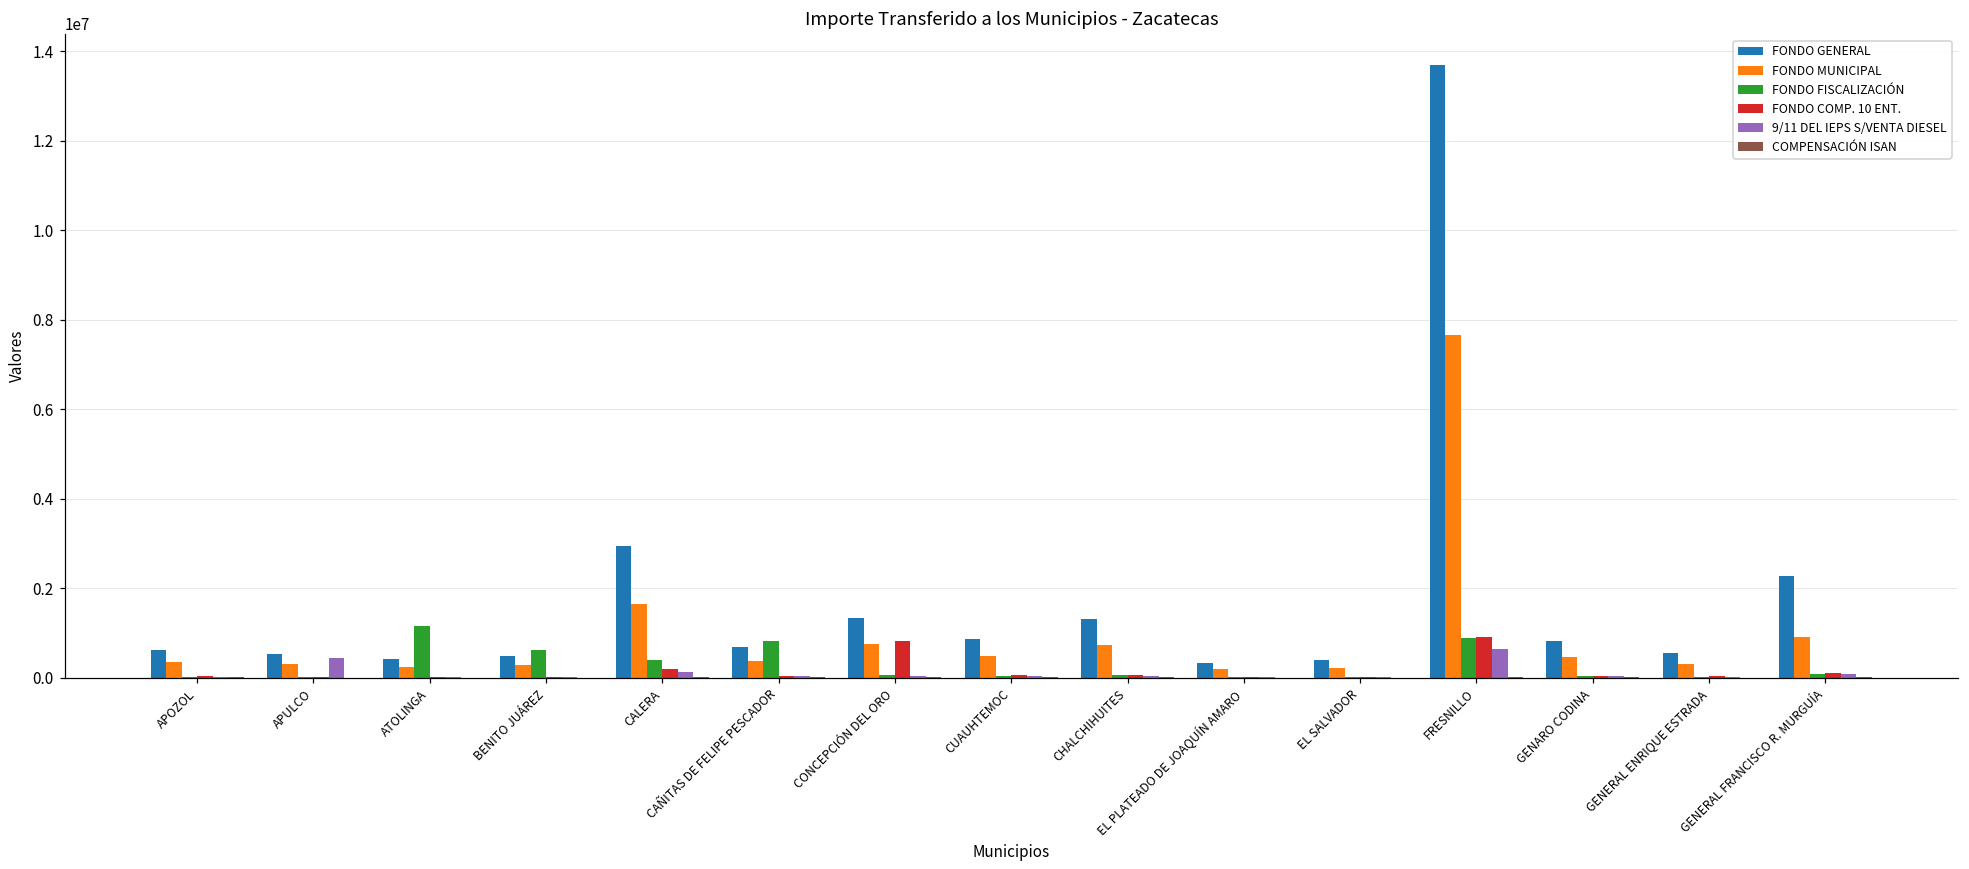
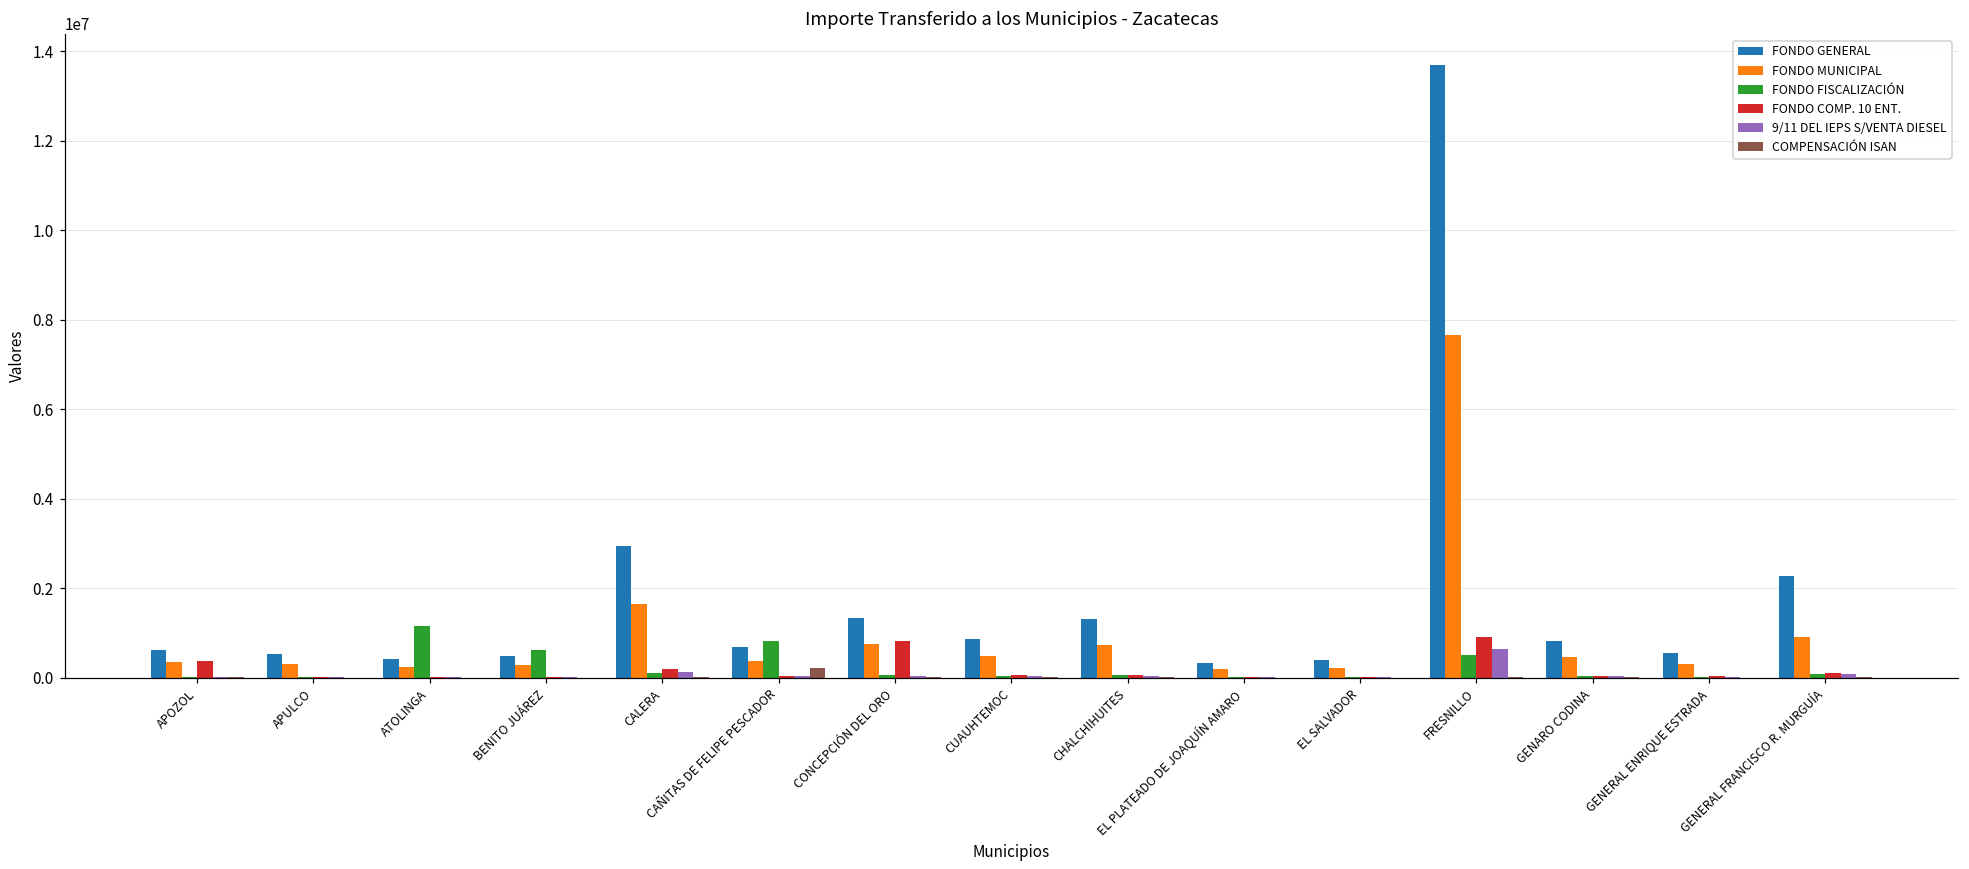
FONDO COMP. 10 ENT., APOZOL: 0 -> 400000
9/11 DEL IEPS S/VENTA DIESEL, APULCO: 400000 -> 0
FONDO FISCALIZACIÓN, CALERA: 400000 -> 100000
COMPENSACIÓN ISAN, CAÑITAS DE FELIPE PESCADOR: 0 -> 200000
FONDO FISCALIZACIÓN, FRESNILLO: 900000 -> 500000
